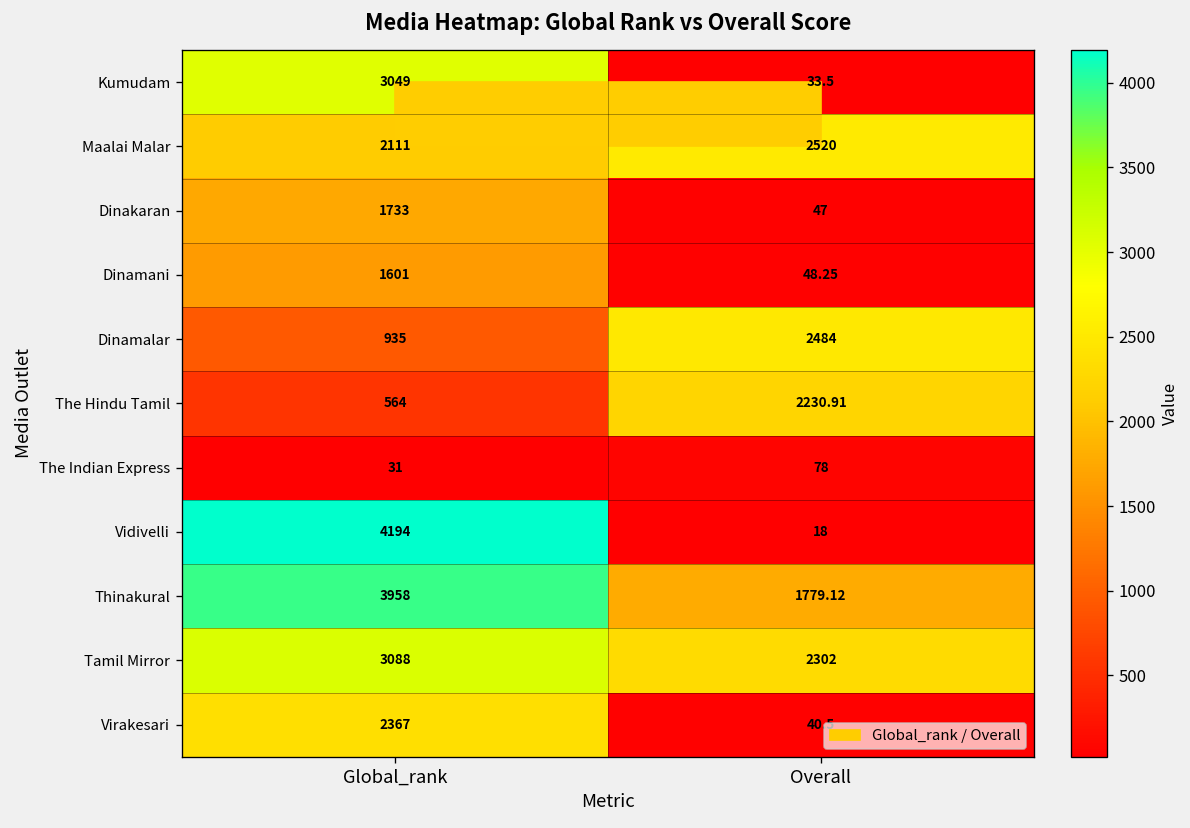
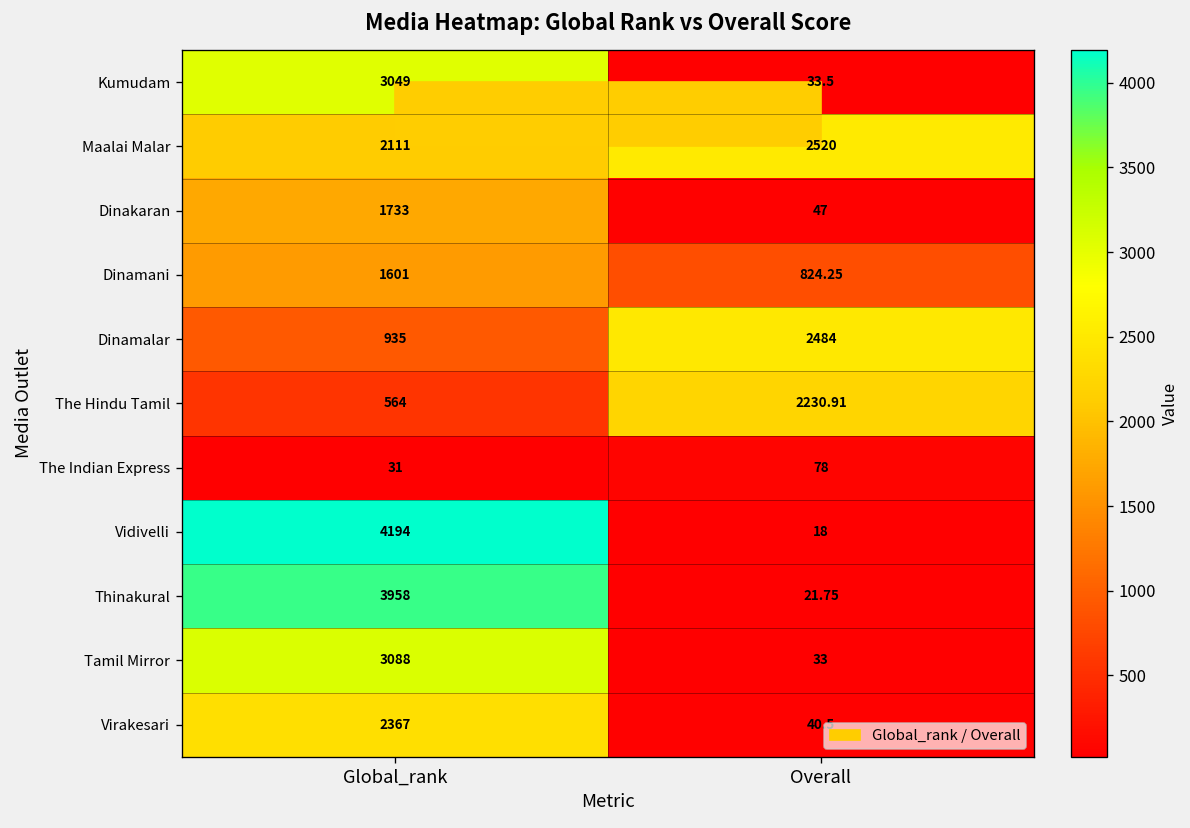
Dinamani, Overall: 48.25 -> 824.25
Thinakural, Overall: 1779.12 -> 21.75
Tamil Mirror, Overall: 2302 -> 33
